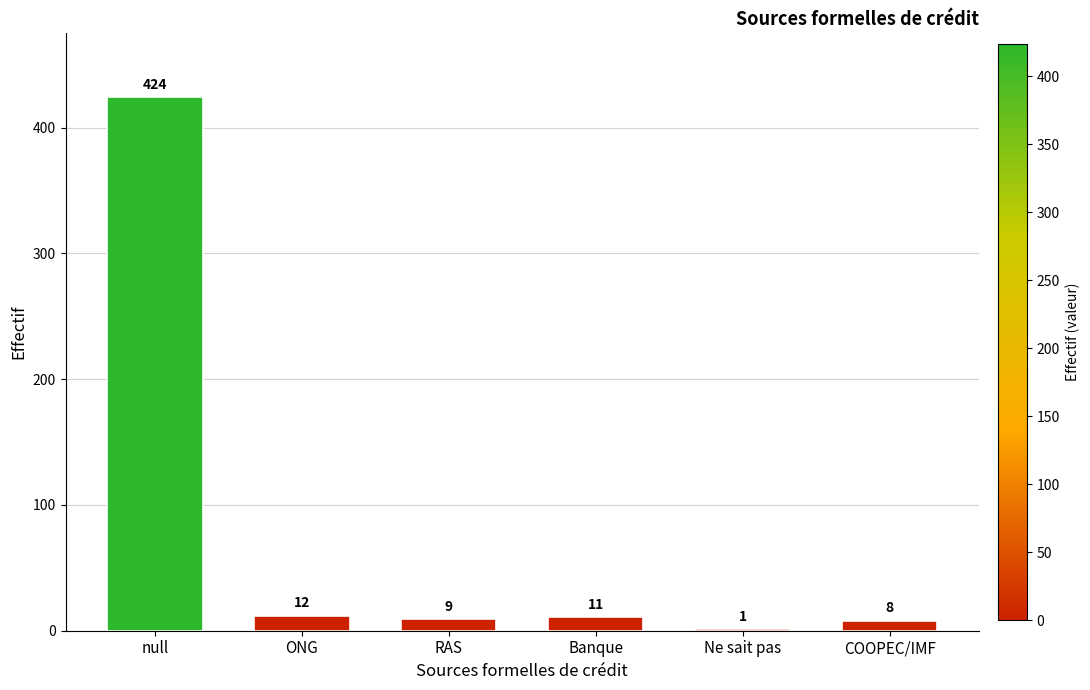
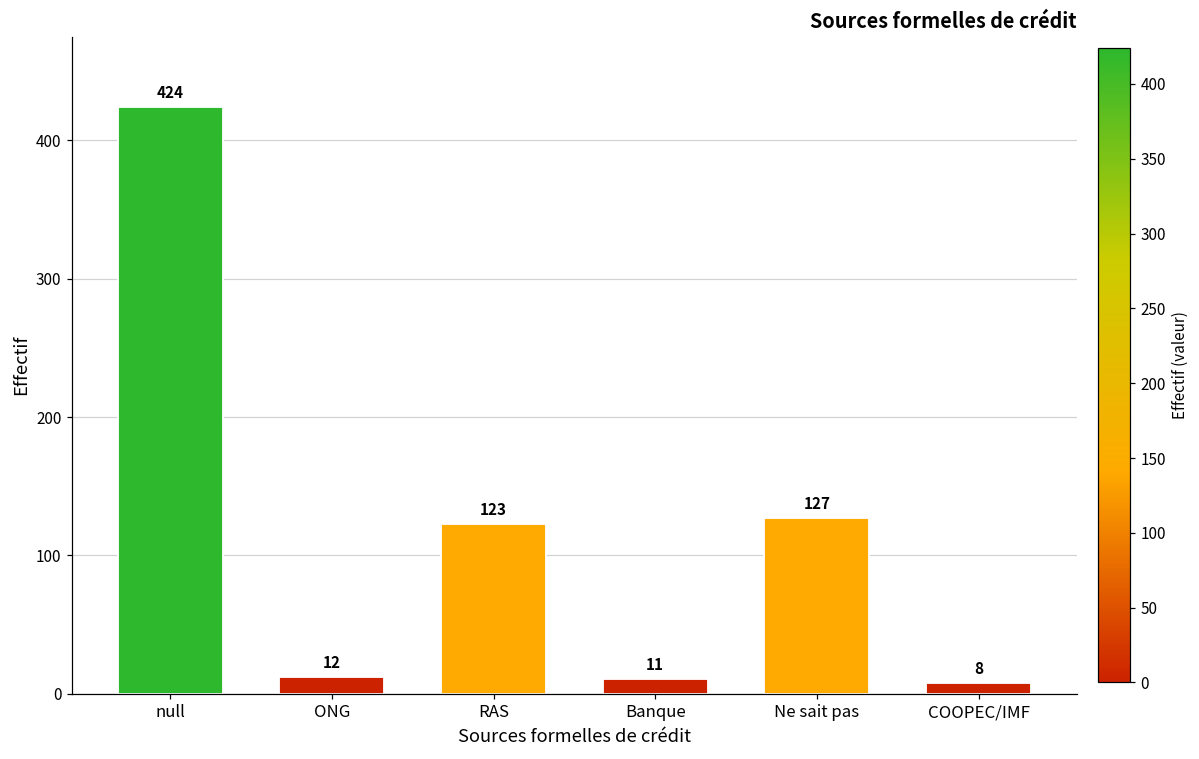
RAS: 9 -> 123
Ne sait pas: 1 -> 127
